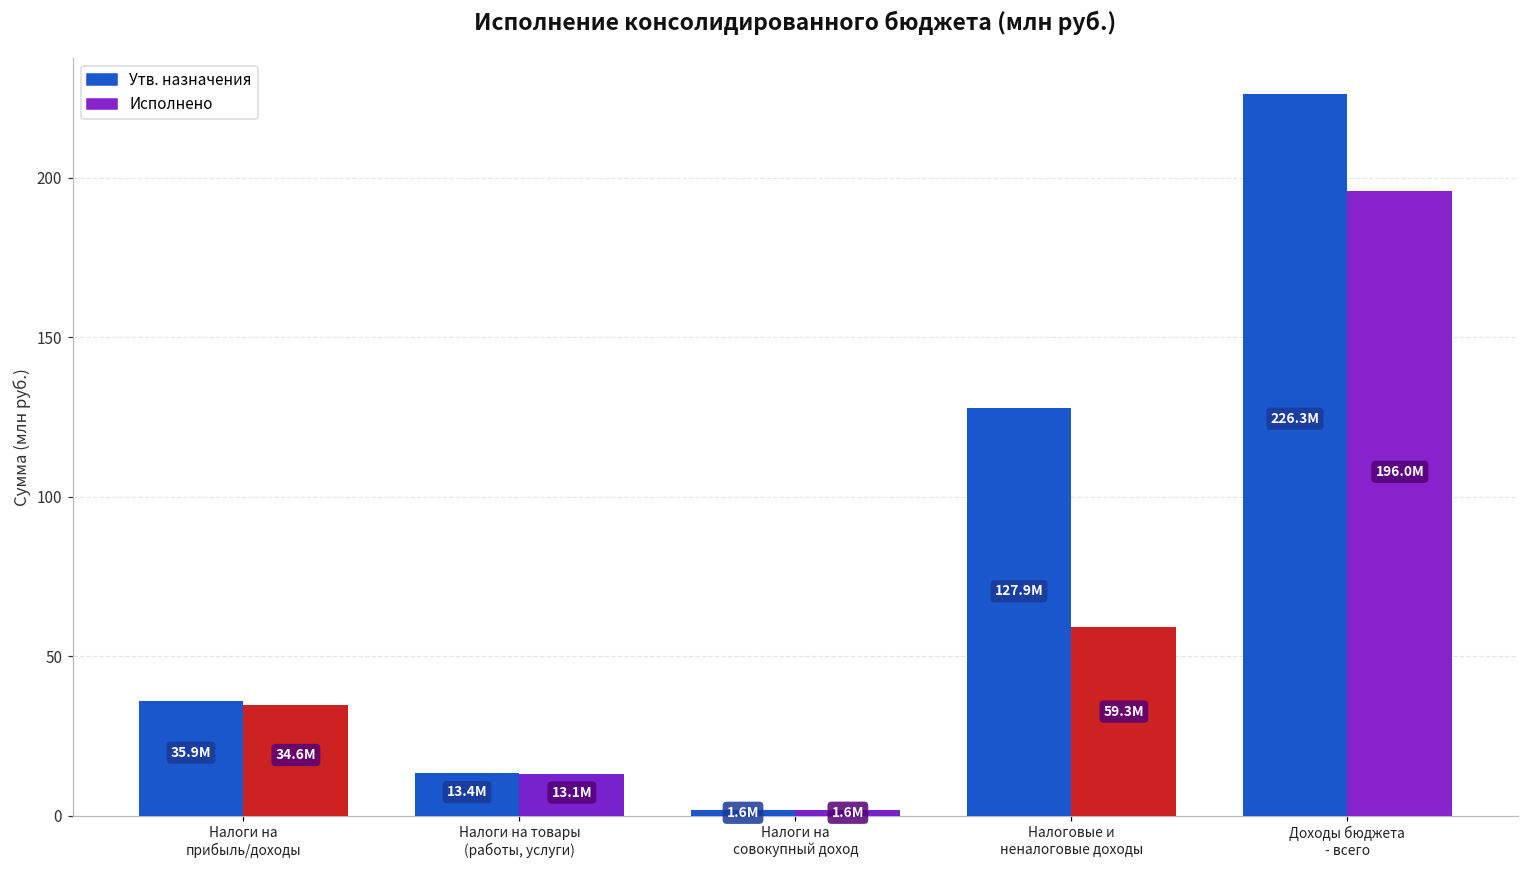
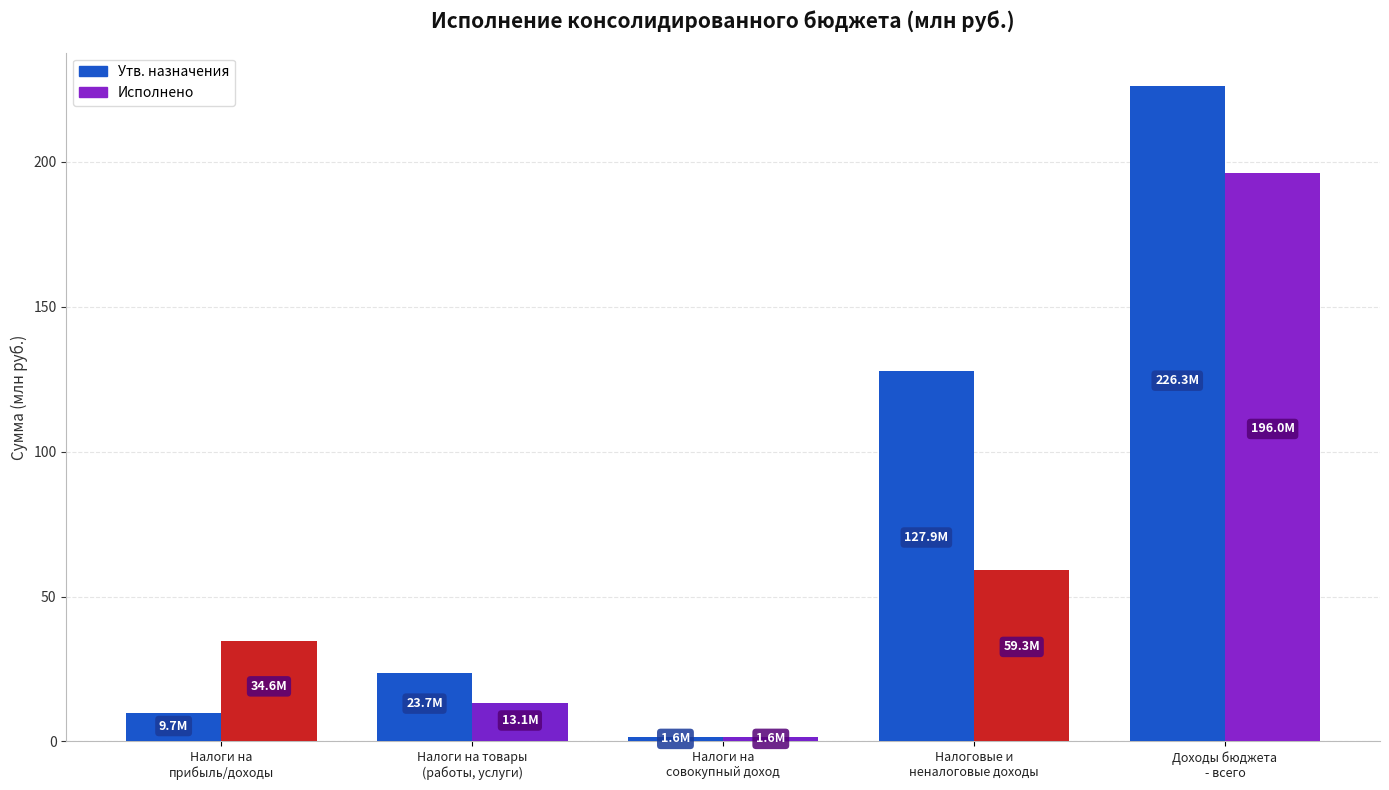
Утв. назначения, Налоги на прибыль/доходы: 35.9M -> 9.7M
Утв. назначения, Налоги на товары (работы, услуги): 13.4M -> 23.7M
